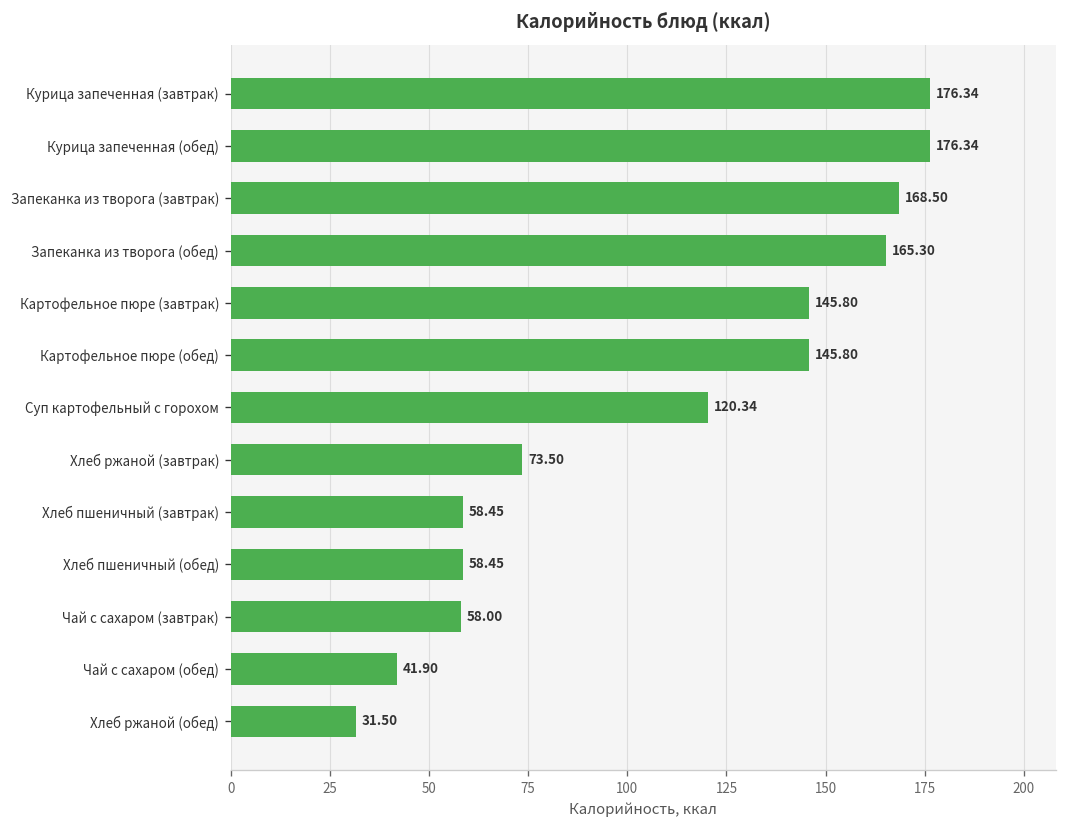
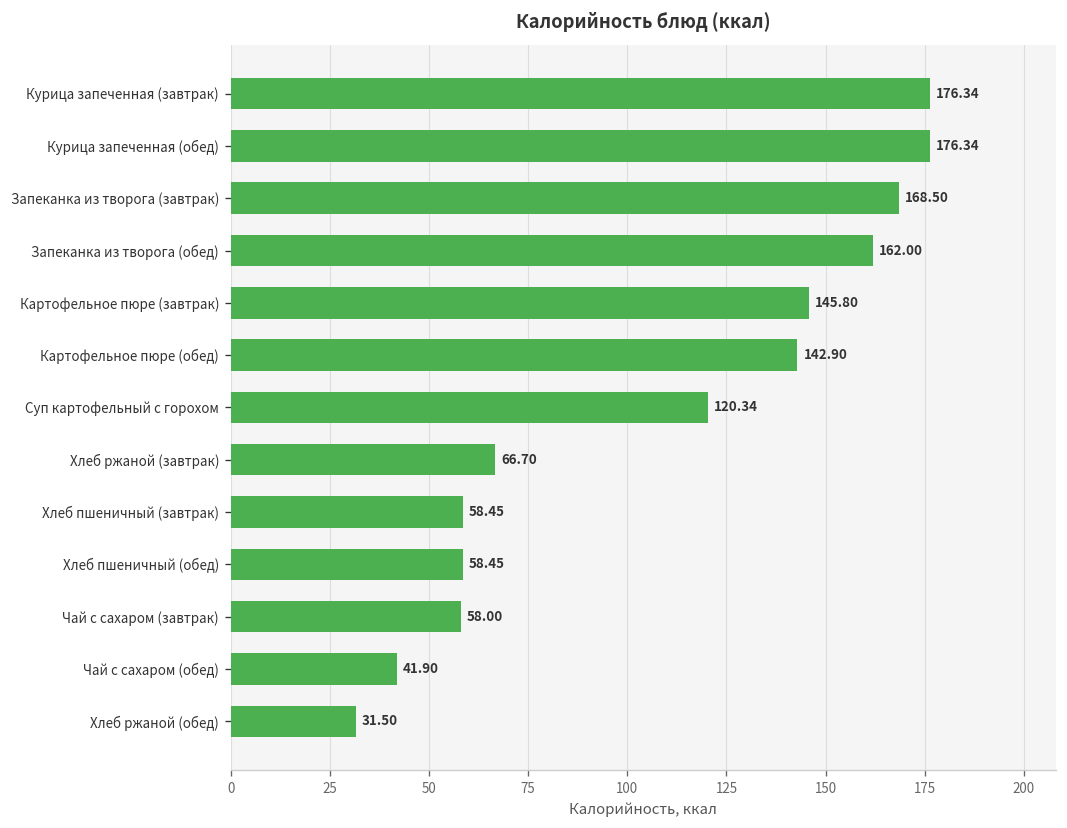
Запеканка из творога (обед): 165.30 -> 162.00
Картофельное пюре (обед): 145.80 -> 142.90
Хлеб ржаной (завтрак): 73.50 -> 66.70
